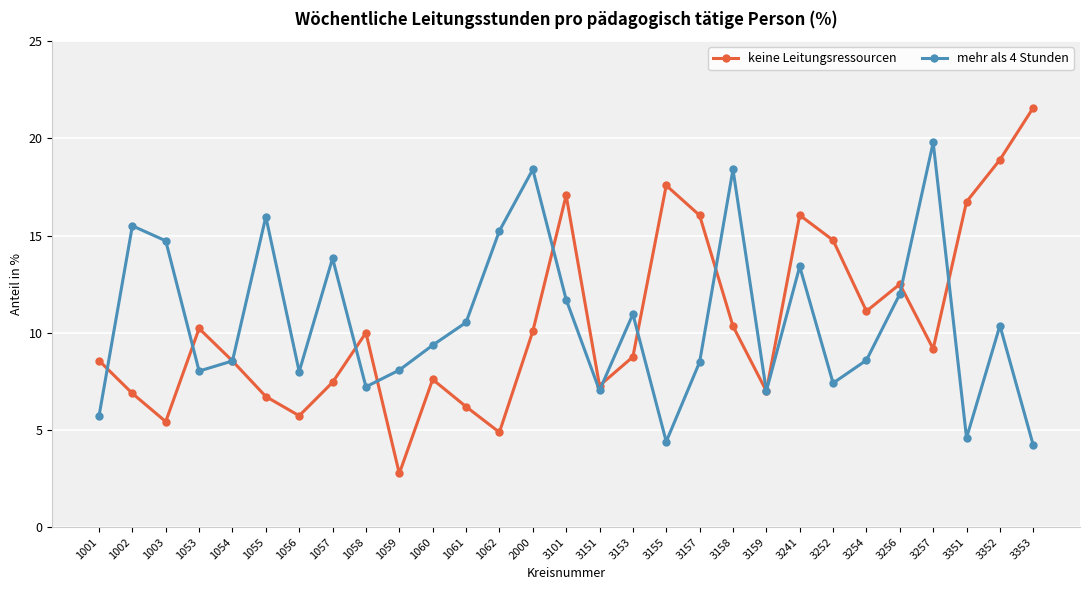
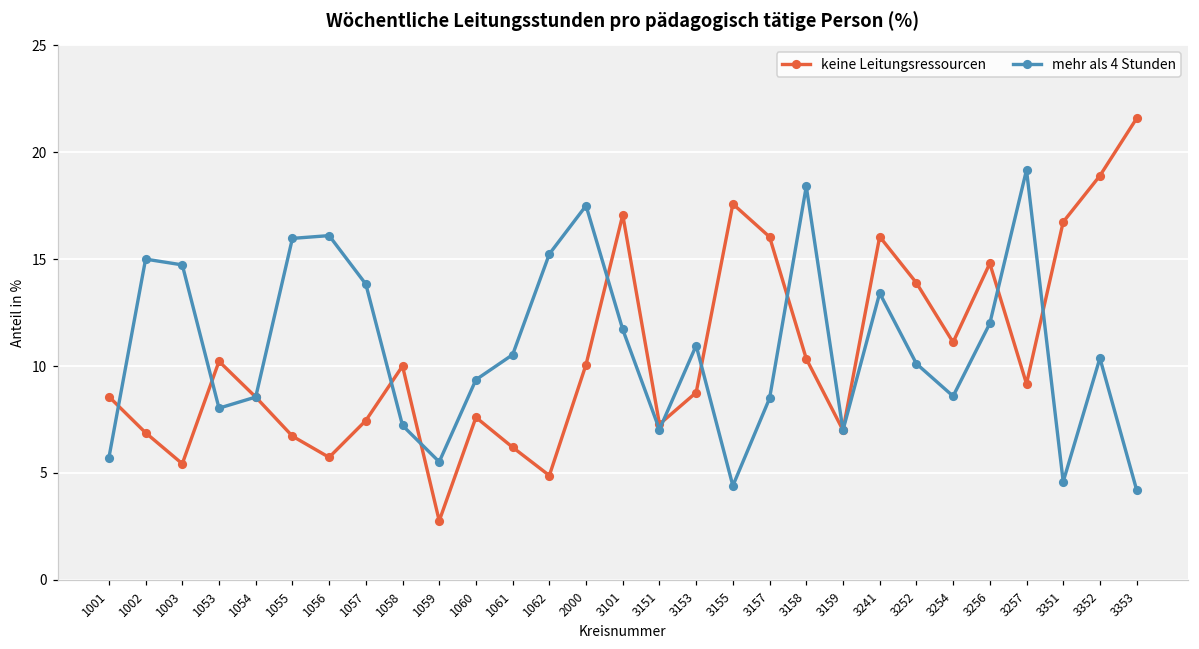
mehr als 4 Stunden, 1002: 15.5 -> 15.0
mehr als 4 Stunden, 1056: 8.0 -> 16.1
mehr als 4 Stunden, 1059: 8.1 -> 5.5
mehr als 4 Stunden, 2000: 18.4 -> 17.5
keine Leitungsressourcen, 3252: 14.8 -> 13.9
mehr als 4 Stunden, 3252: 7.4 -> 10.1
keine Leitungsressourcen, 3256: 12.5 -> 14.8
mehr als 4 Stunden, 3257: 19.8 -> 19.2
